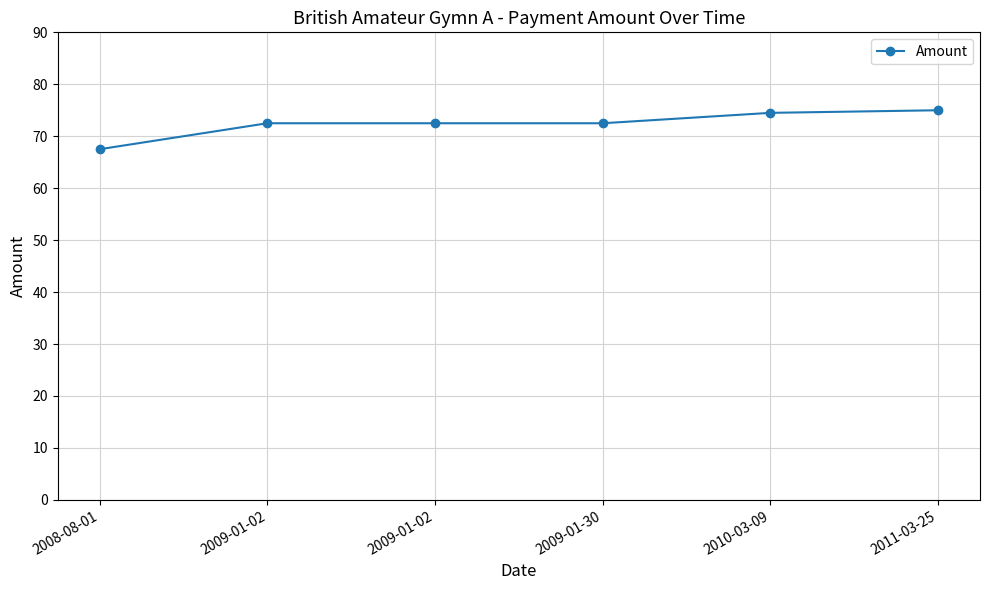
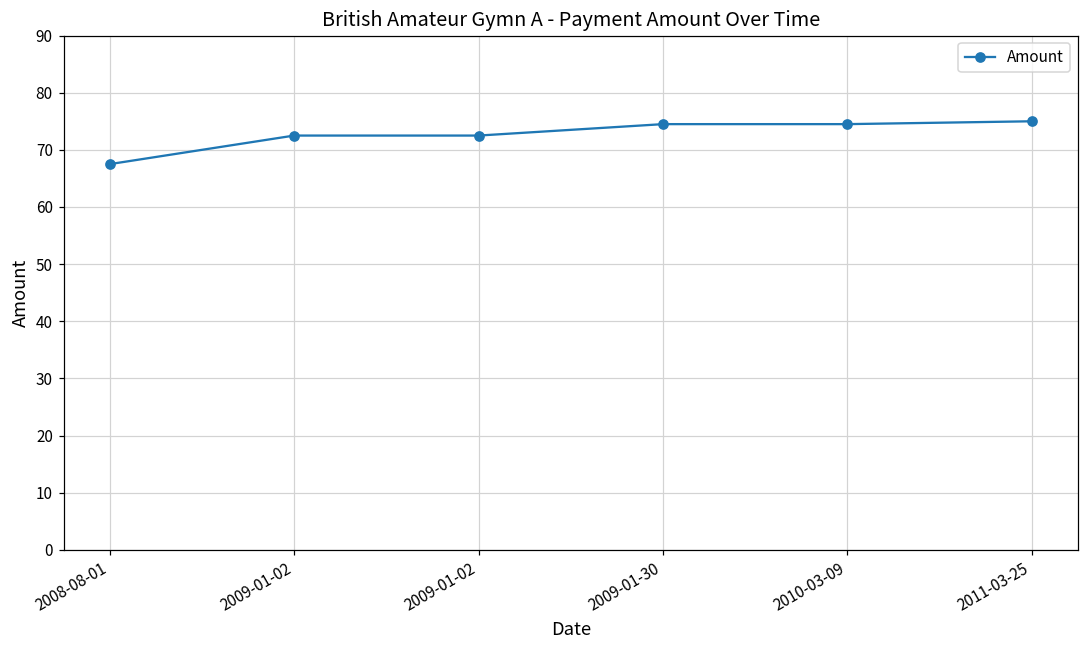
2009-01-30: 73 -> 75
